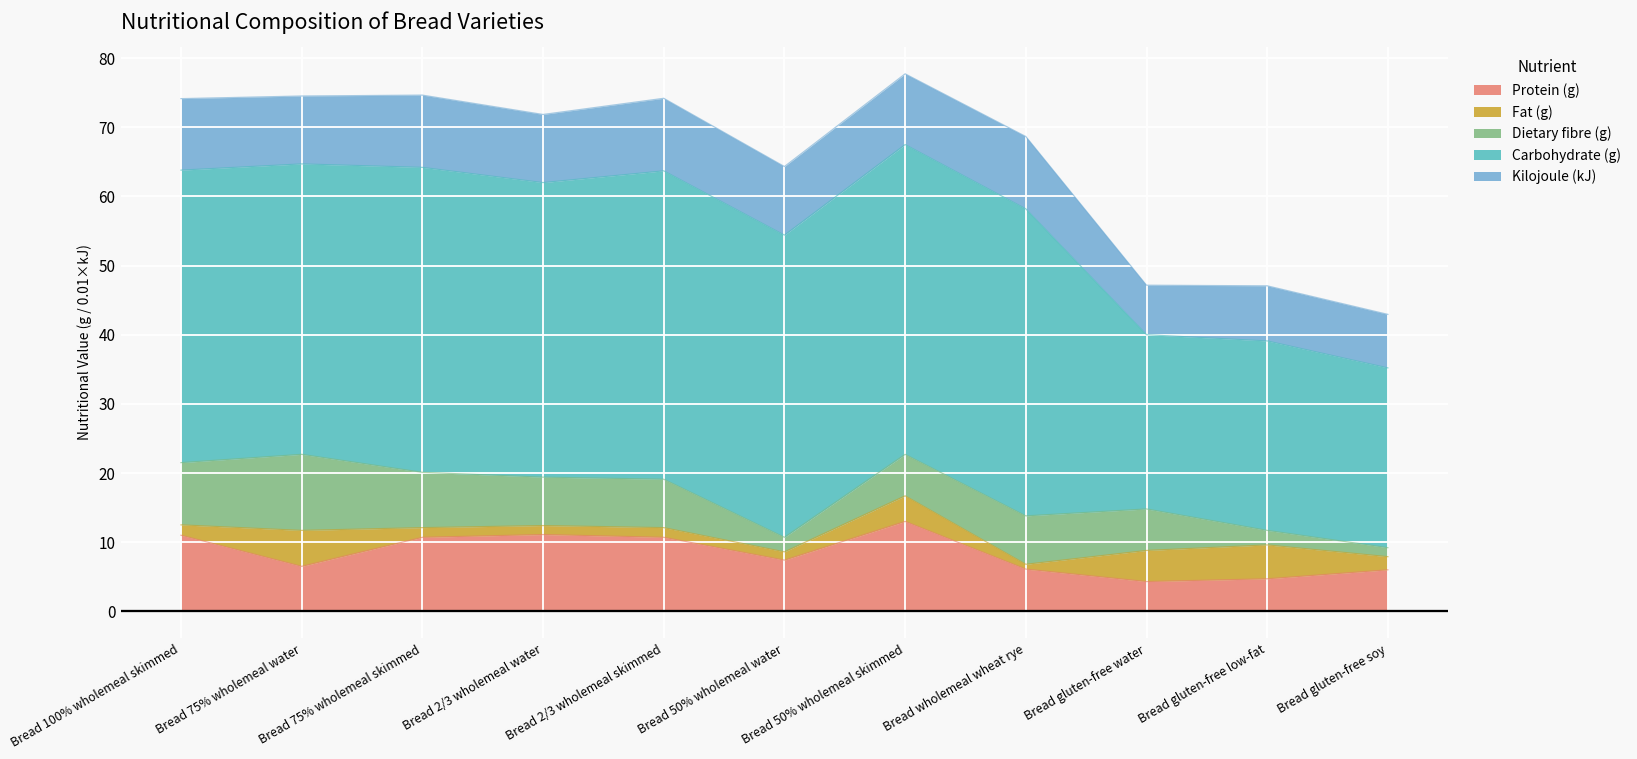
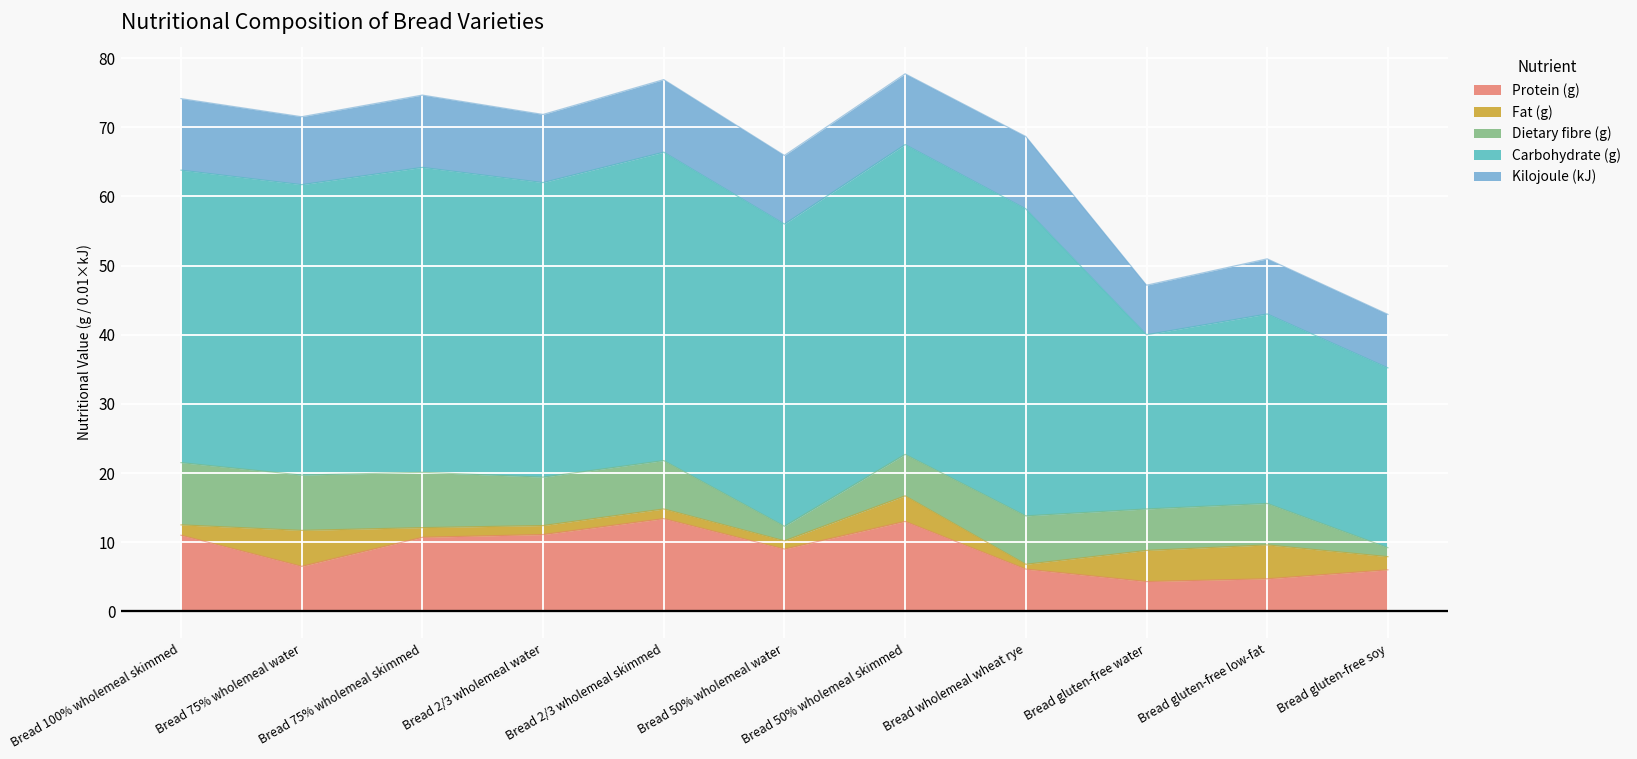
Dietary fibre (g), Bread 75% wholemeal water: 11 -> 8
Protein (g), Bread 2/3 wholemeal skimmed: 11 -> 13
Protein (g), Bread 50% wholemeal water: 7 -> 9
Dietary fibre (g), Bread gluten-free low-fat: 2 -> 6
